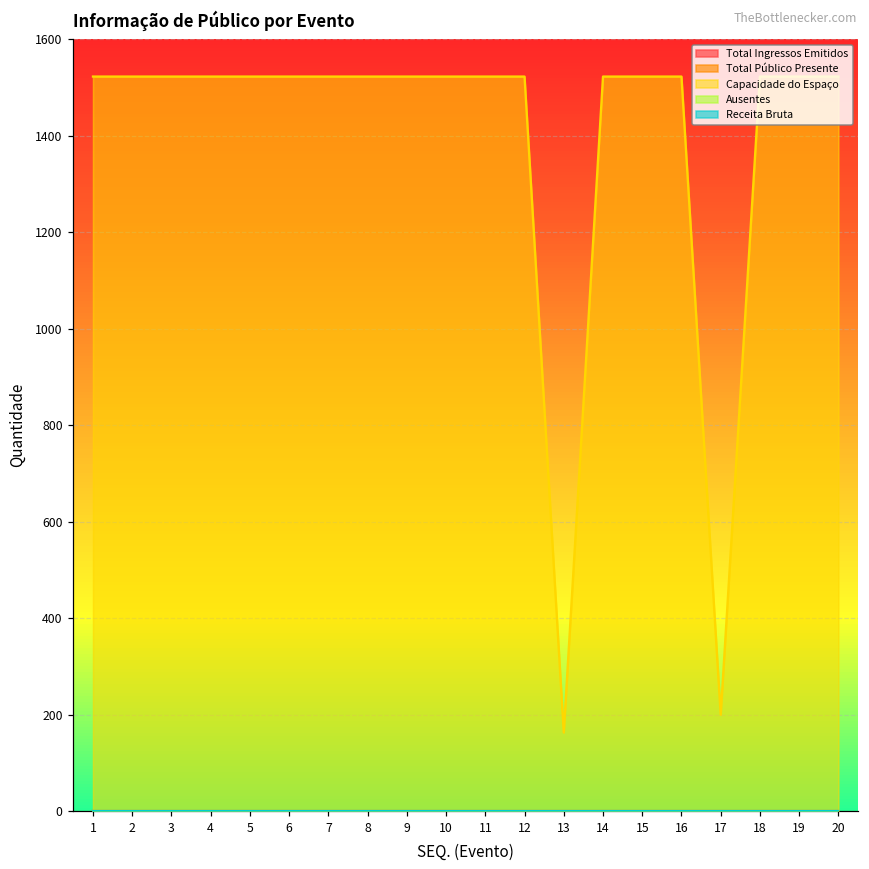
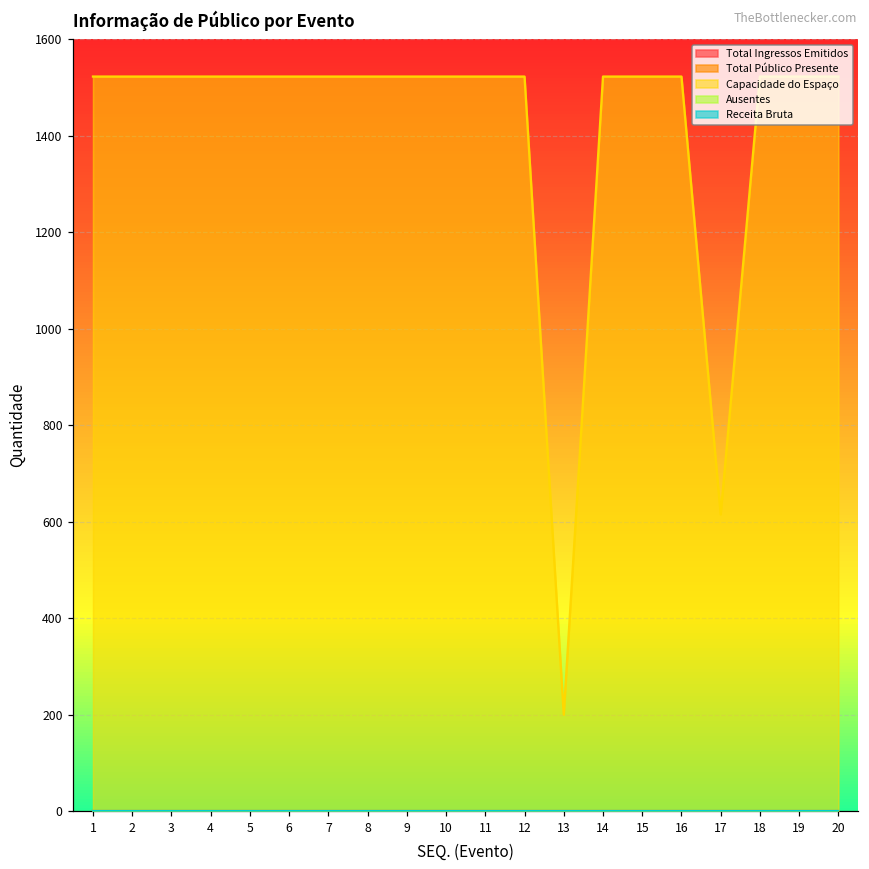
Capacidade do Espaço, 13: 160 -> 200
Capacidade do Espaço, 17: 200 -> 620
